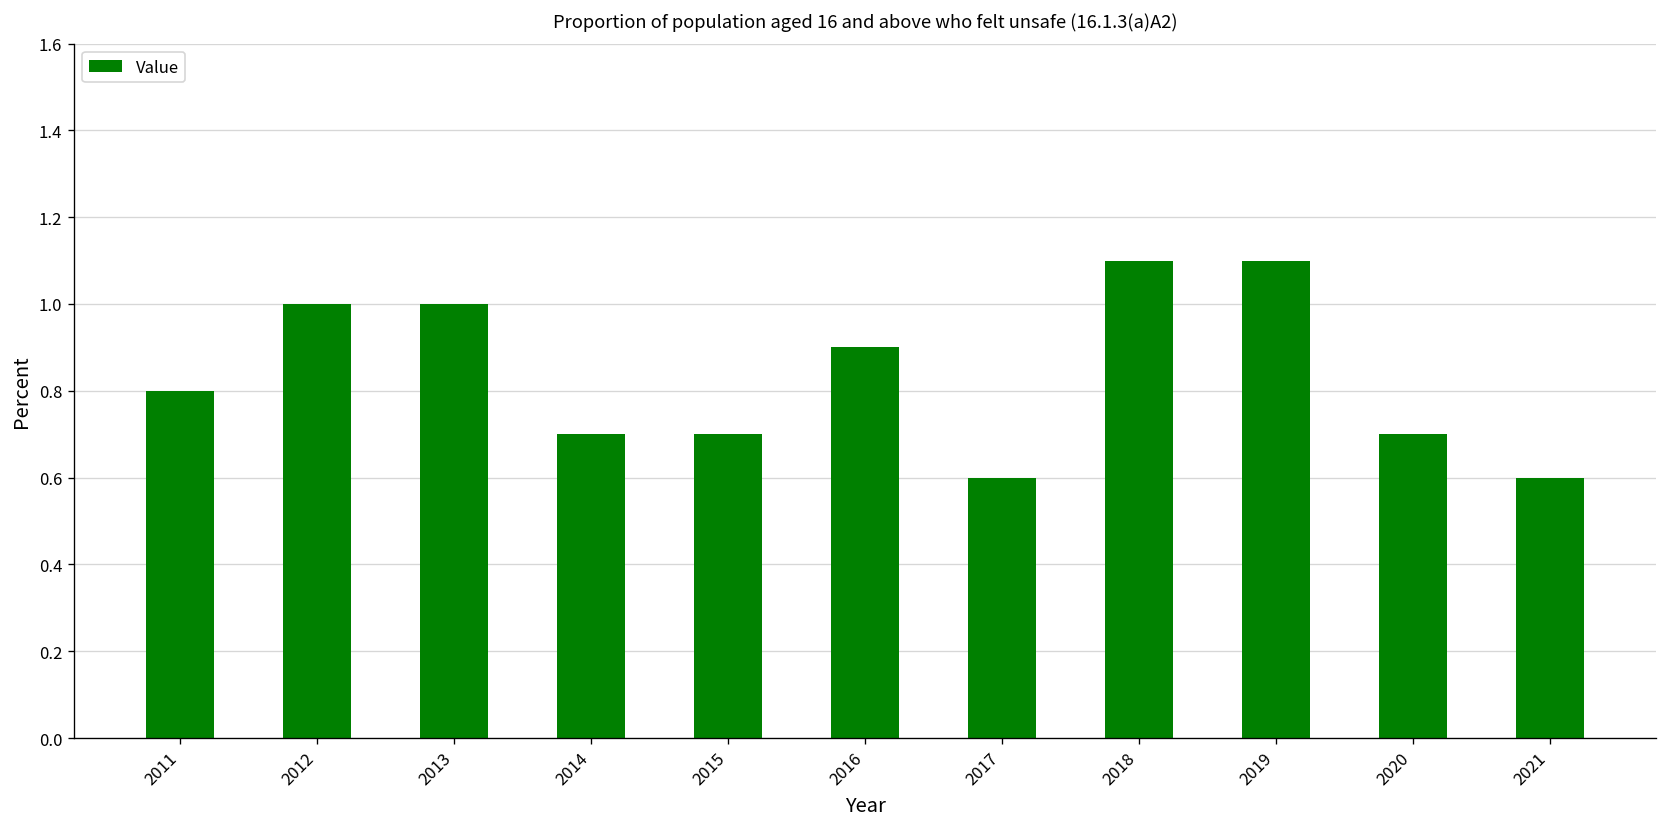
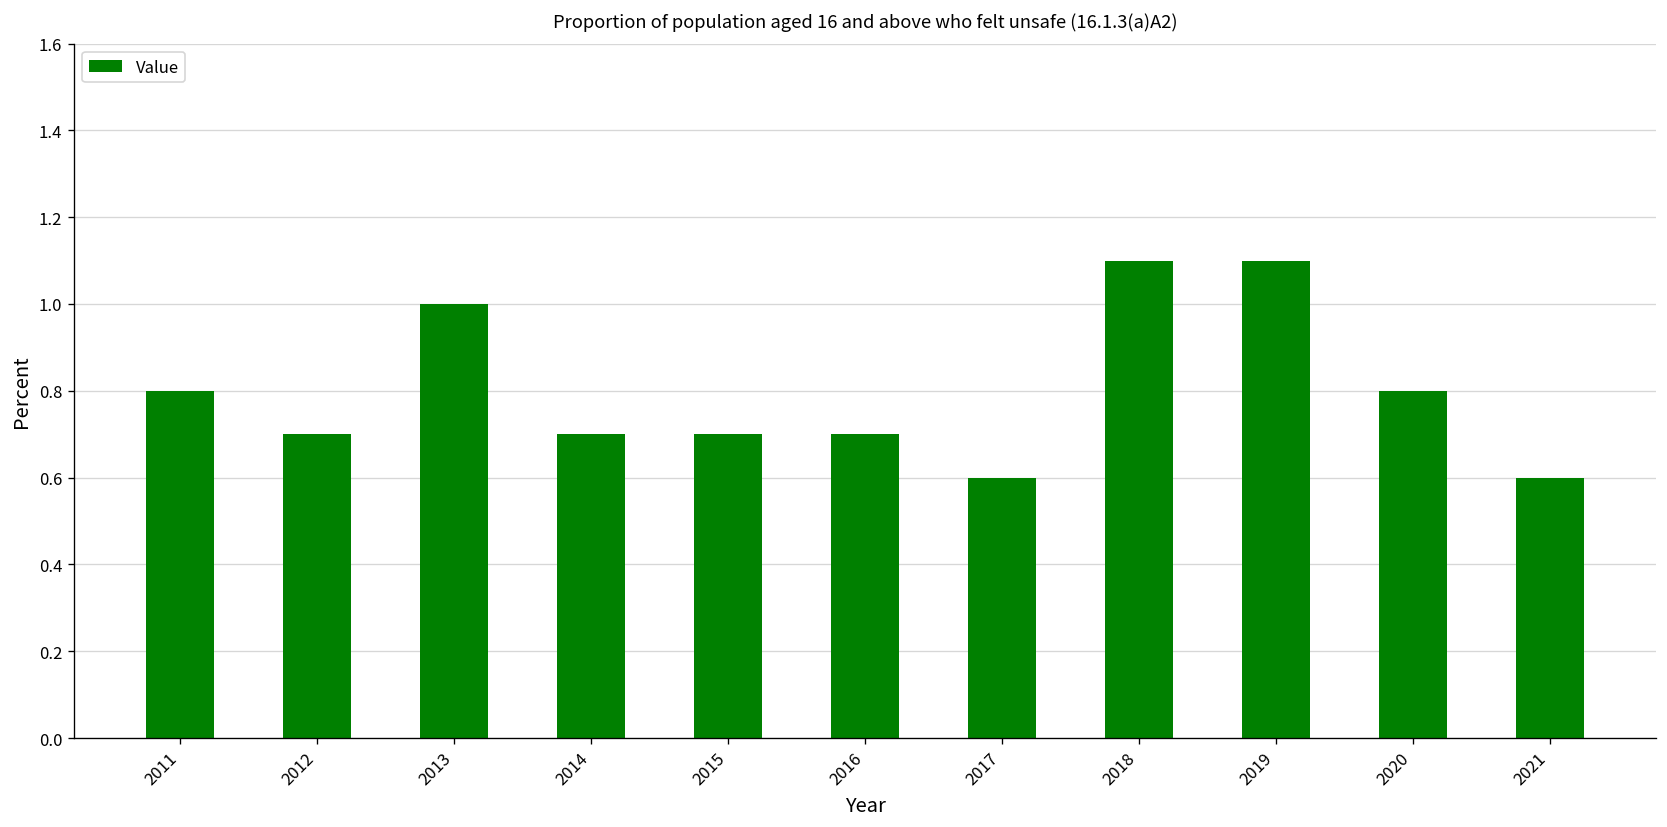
2012: 1.0 -> 0.7
2016: 0.9 -> 0.7
2020: 0.7 -> 0.8
